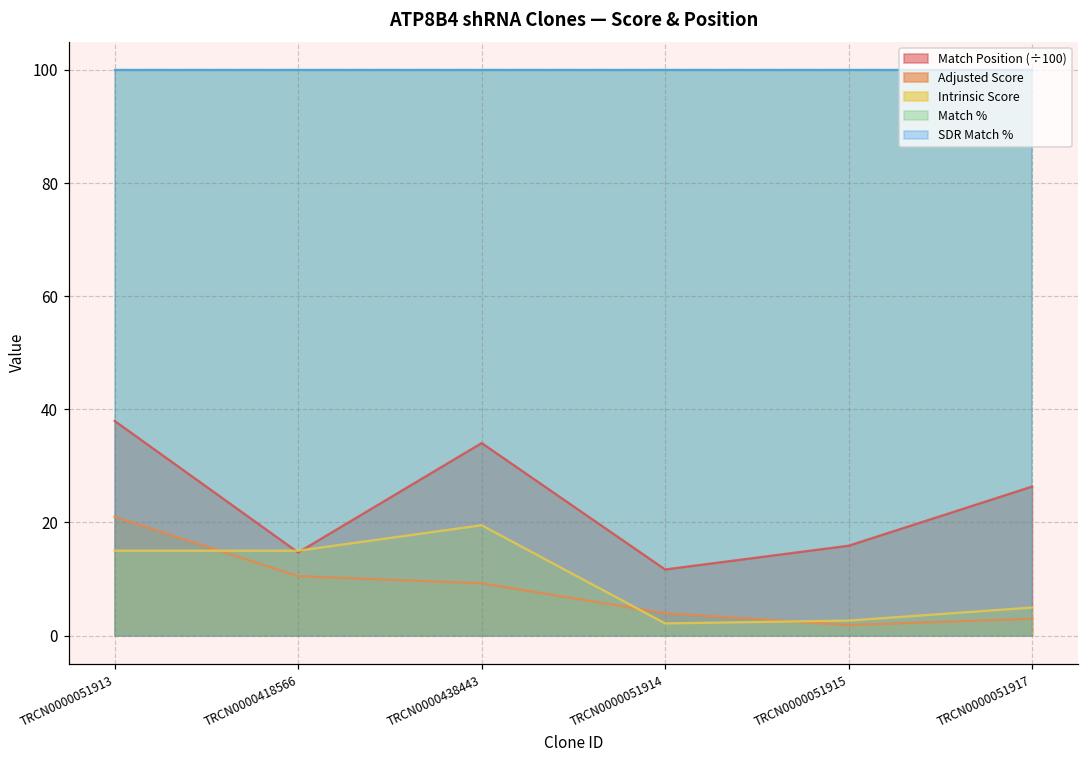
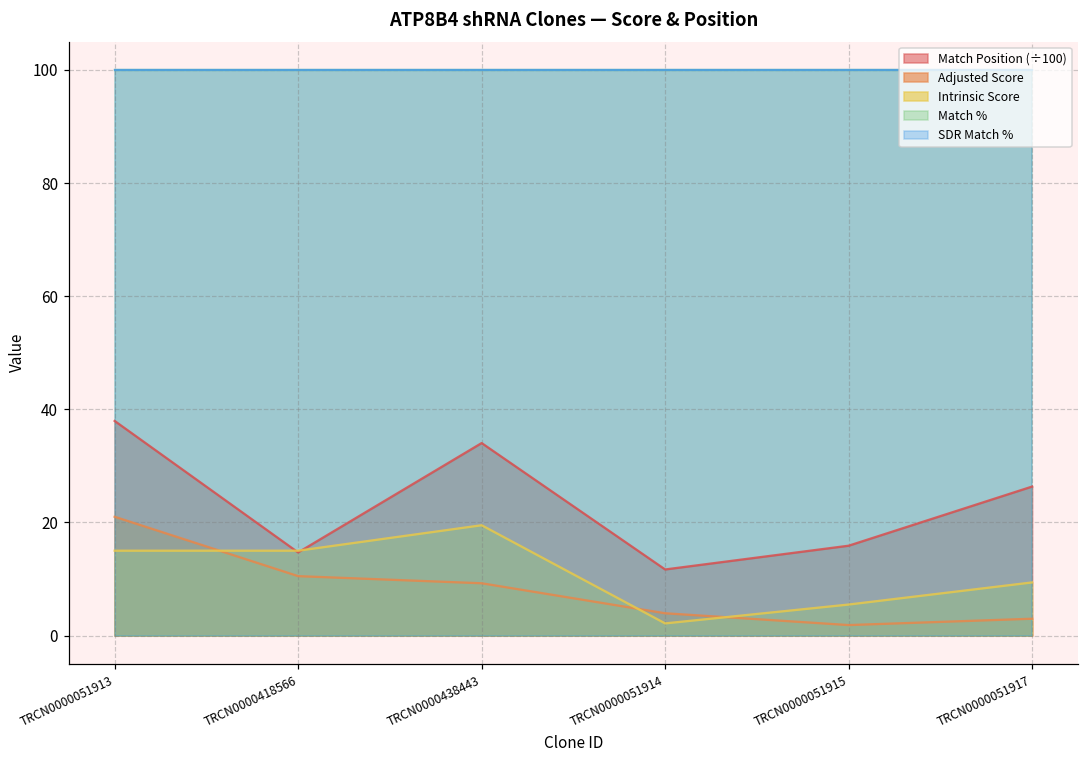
Intrinsic Score, TRCN0000051915: 3 -> 5
Intrinsic Score, TRCN0000051917: 5 -> 9
